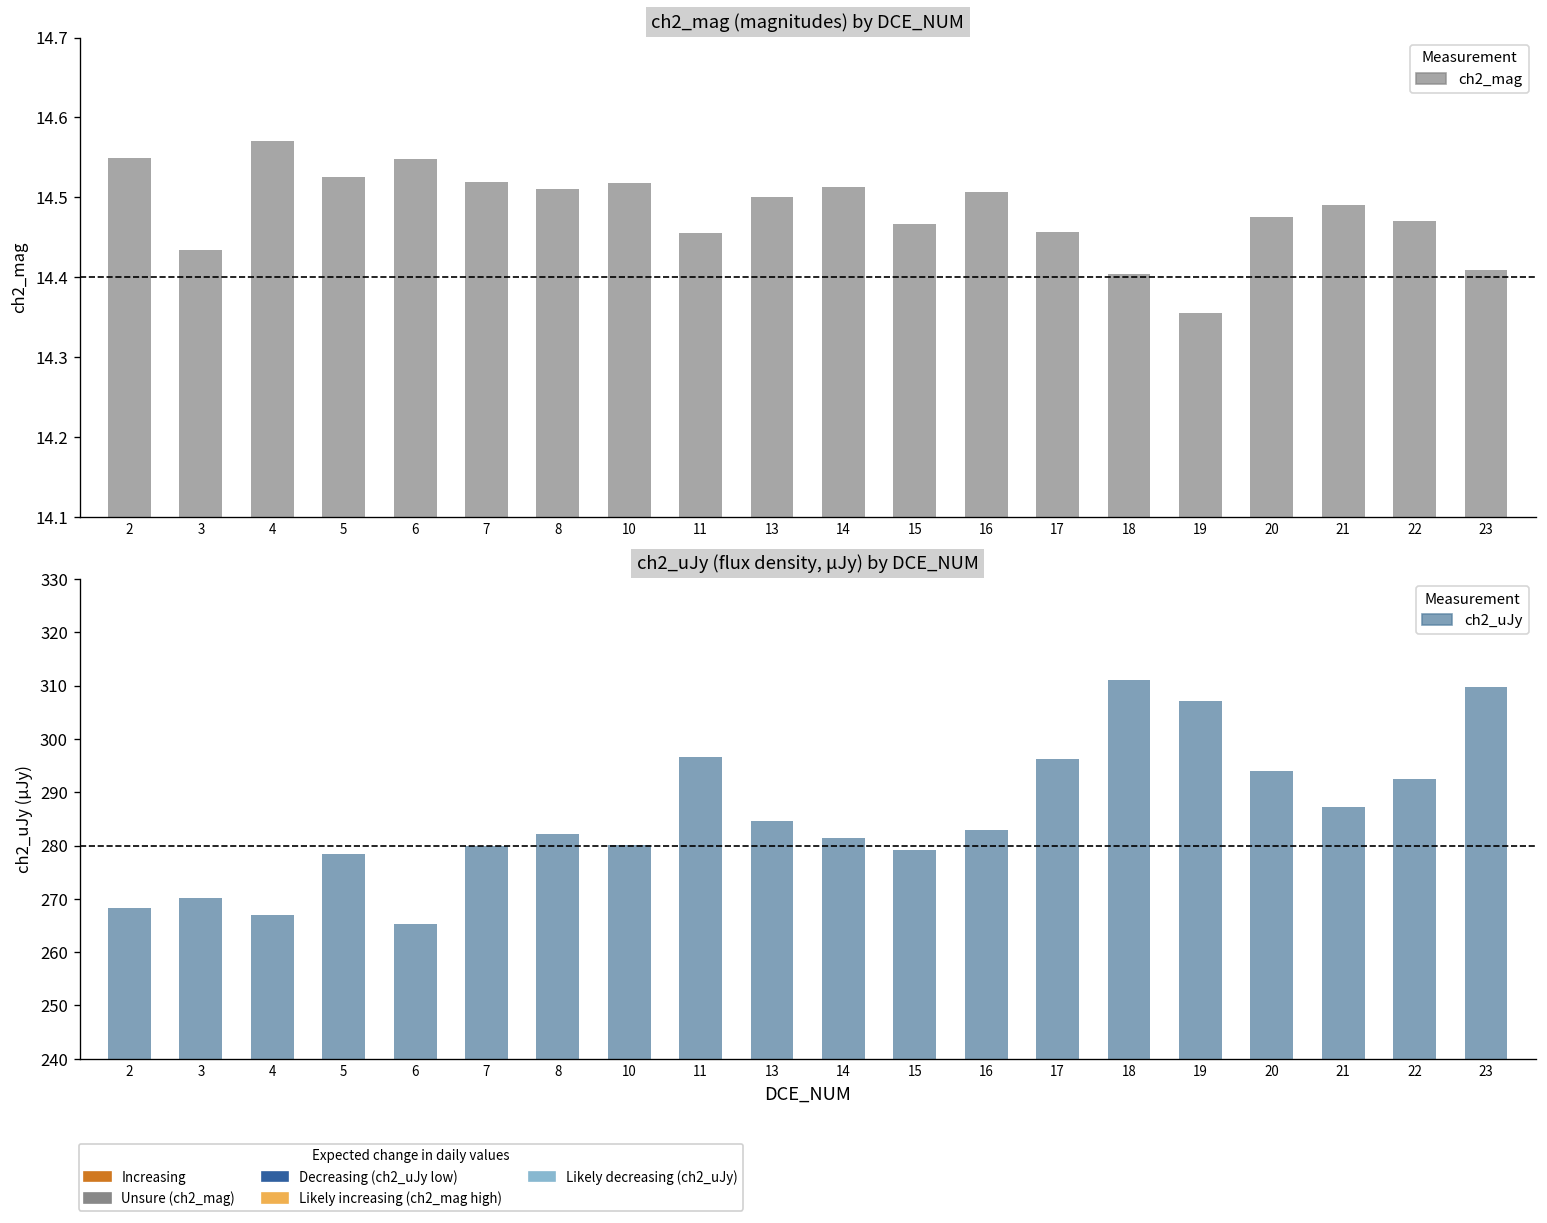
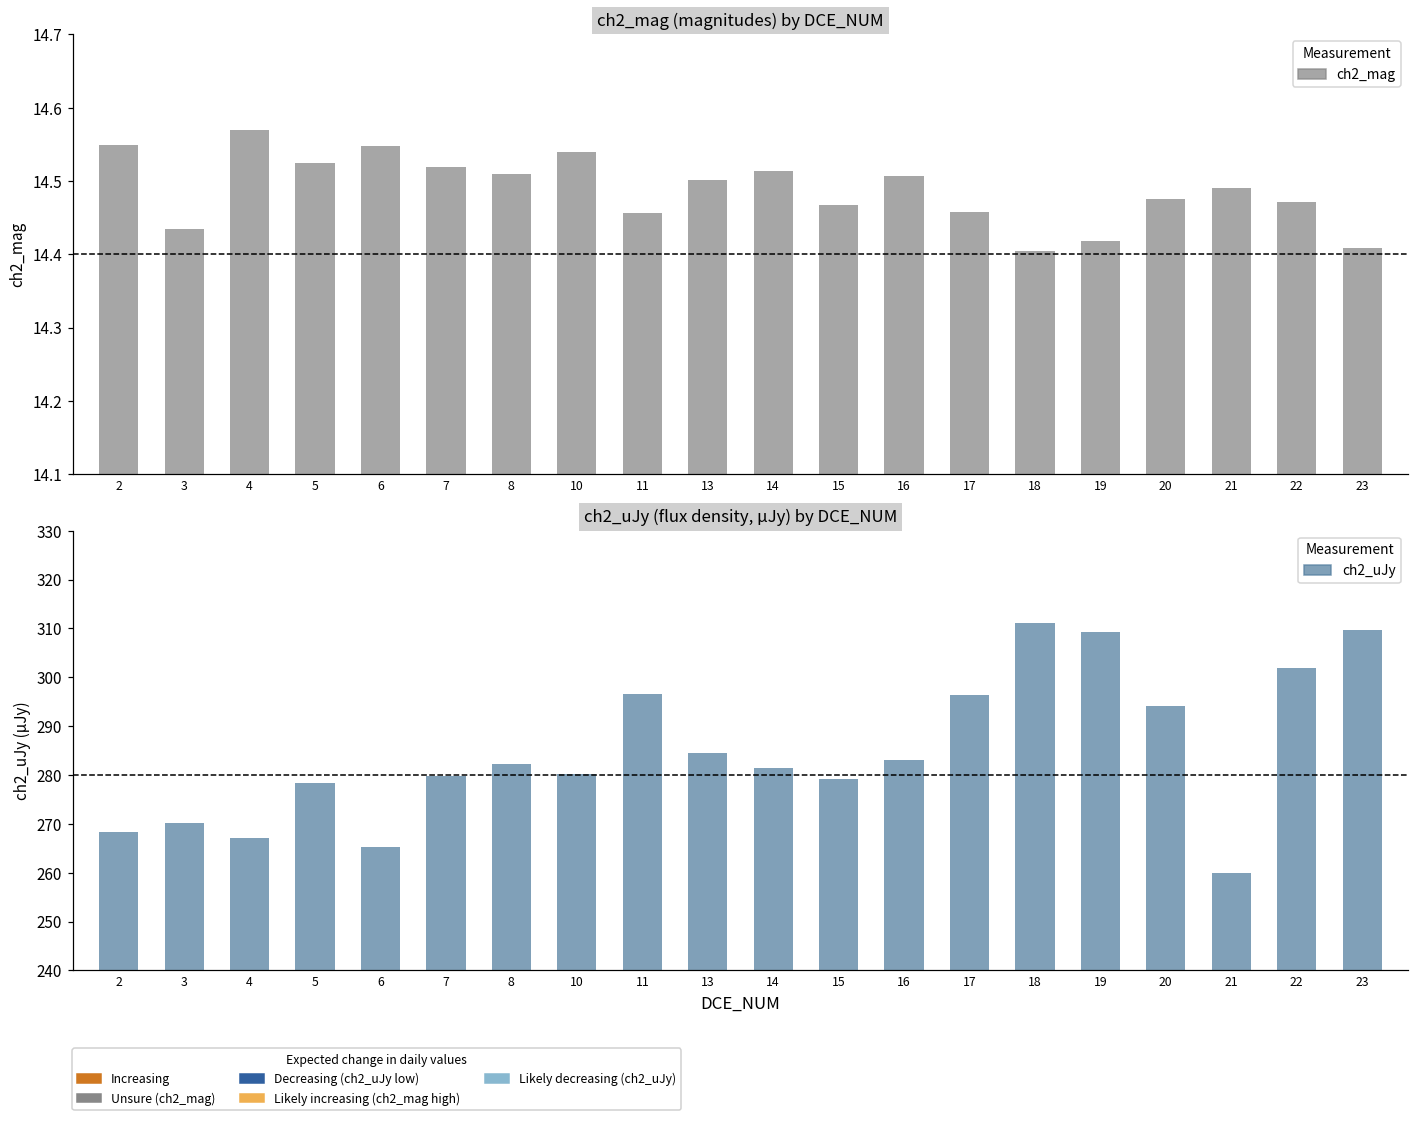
ch2_mag (magnitudes) by DCE_NUM, 10: 14.52 -> 14.54
ch2_mag (magnitudes) by DCE_NUM, 19: 14.36 -> 14.42
ch2_uJy (flux density, μJy) by DCE_NUM, 19: 307 -> 309
ch2_uJy (flux density, μJy) by DCE_NUM, 21: 287 -> 260
ch2_uJy (flux density, μJy) by DCE_NUM, 22: 293 -> 302
